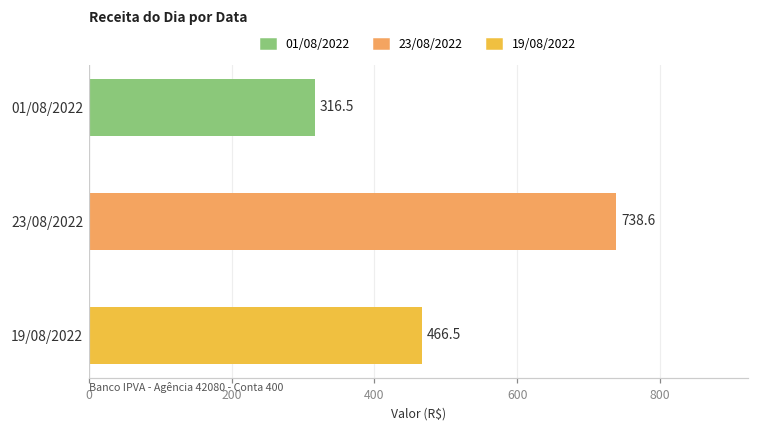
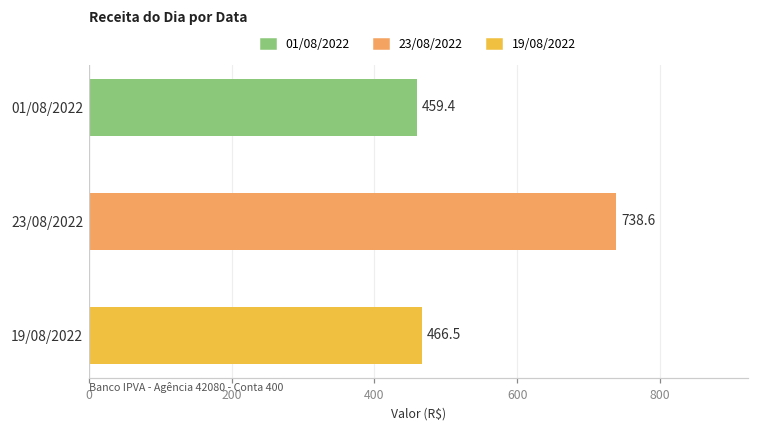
01/08/2022: 316.5 -> 459.4
